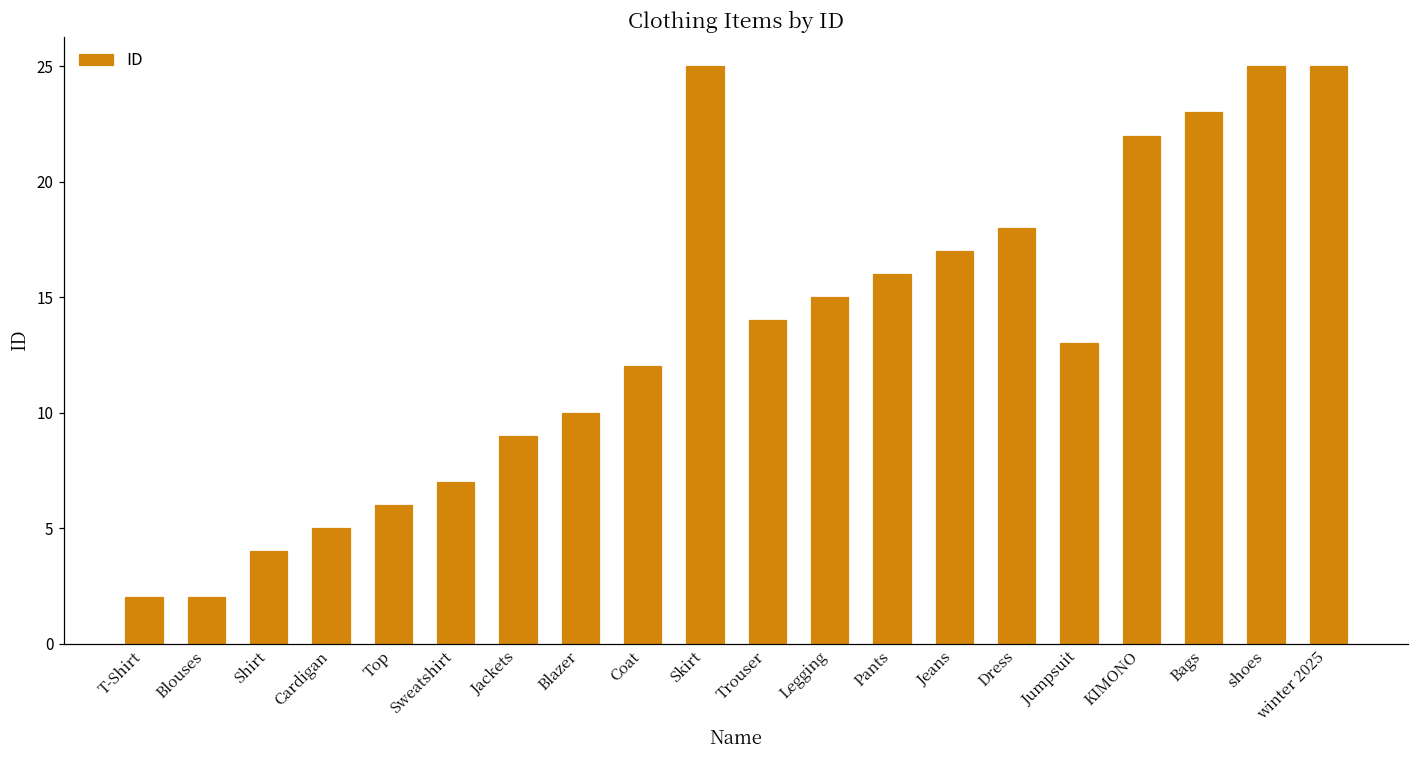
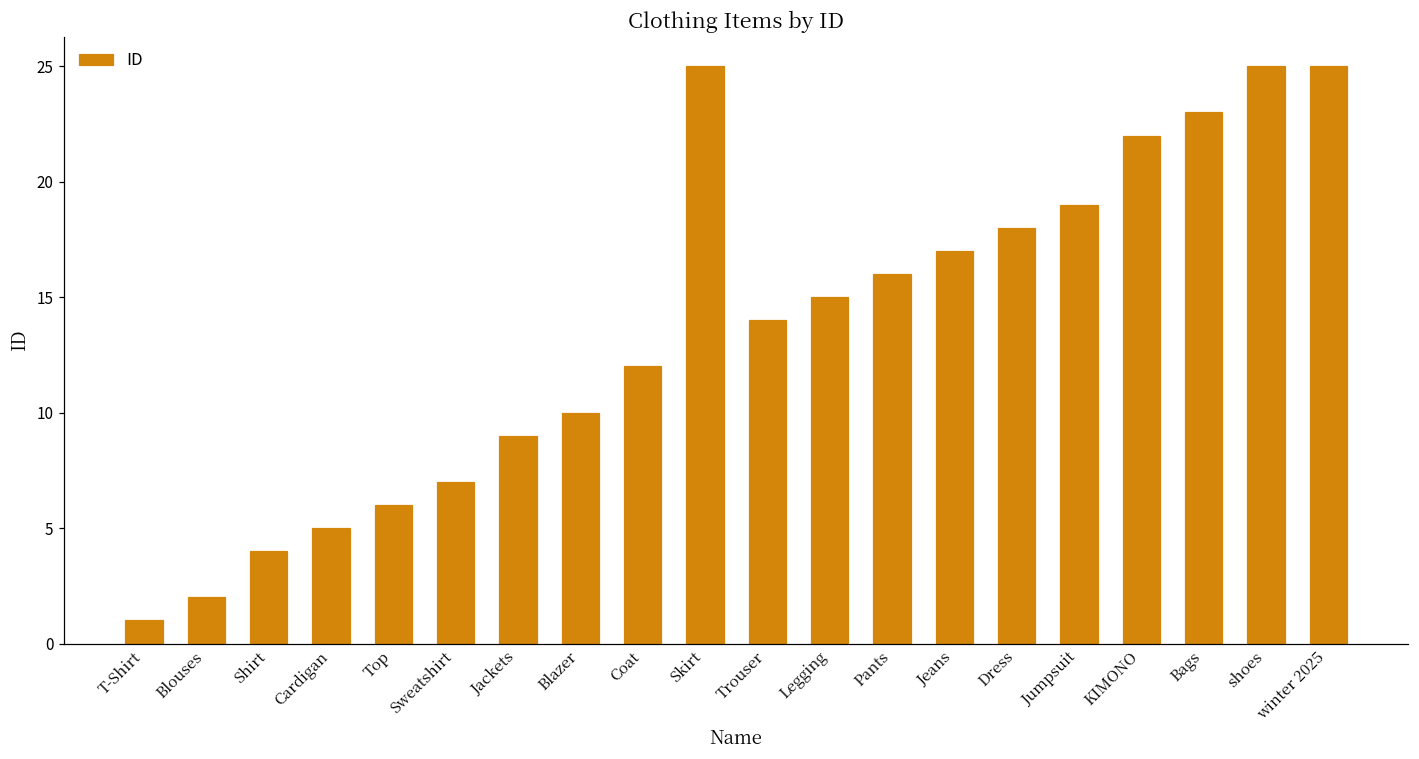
T-Shirt: 2 -> 1
Jumpsuit: 13 -> 19
